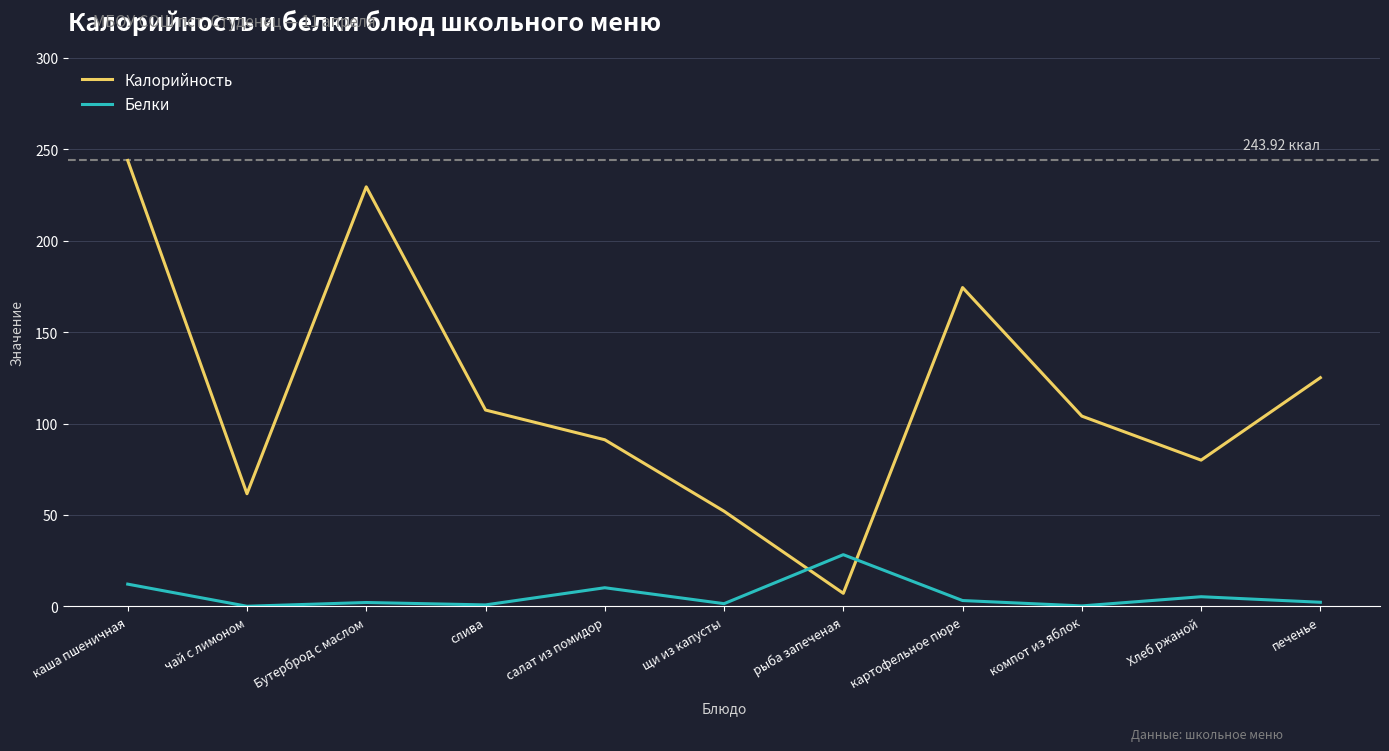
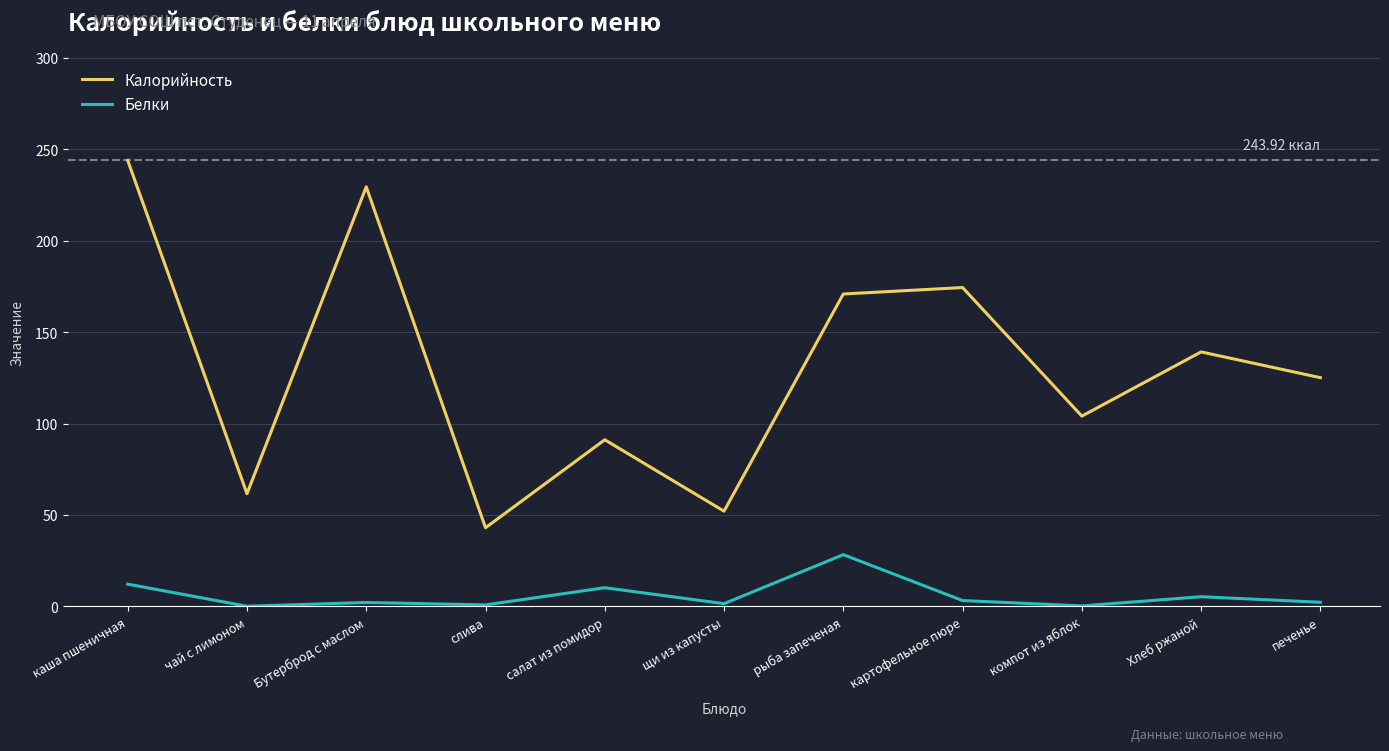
Калорийность, слива: 107 -> 43
Калорийность, рыба запеченая: 7 -> 171
Калорийность, Хлеб ржаной: 80 -> 139
